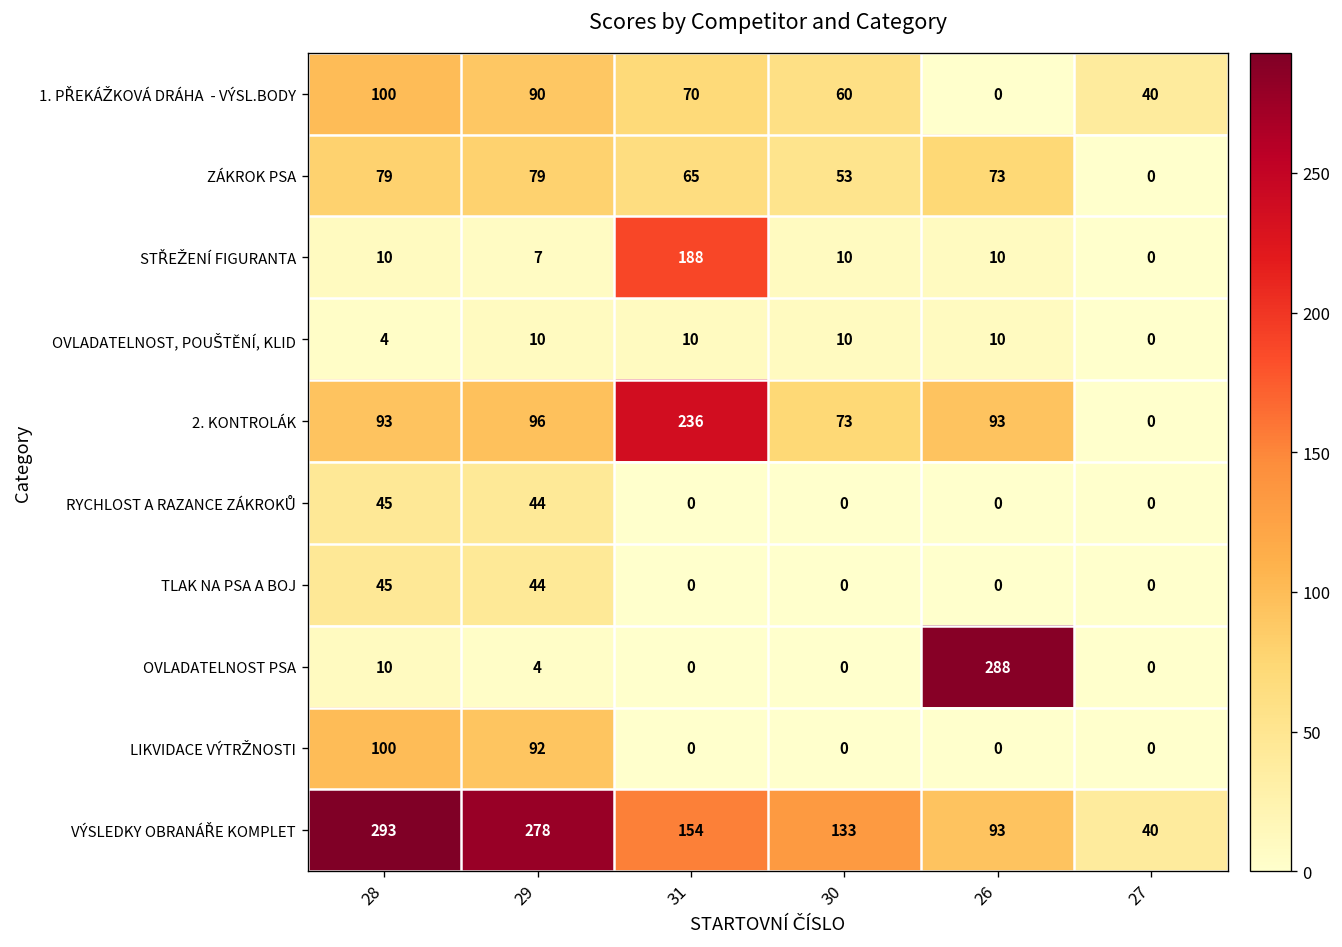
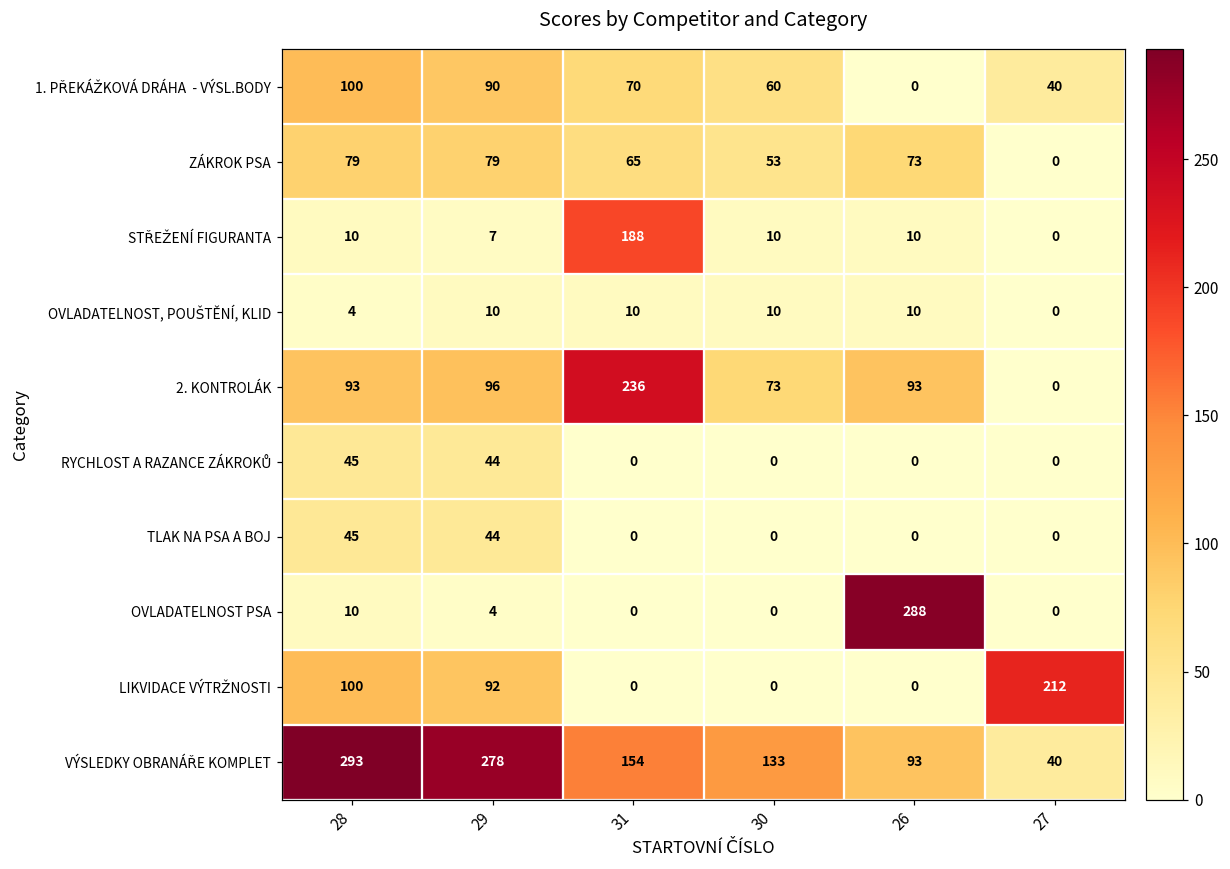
LIKVIDACE VÝTRŽNOSTI, 27: 0 -> 212
